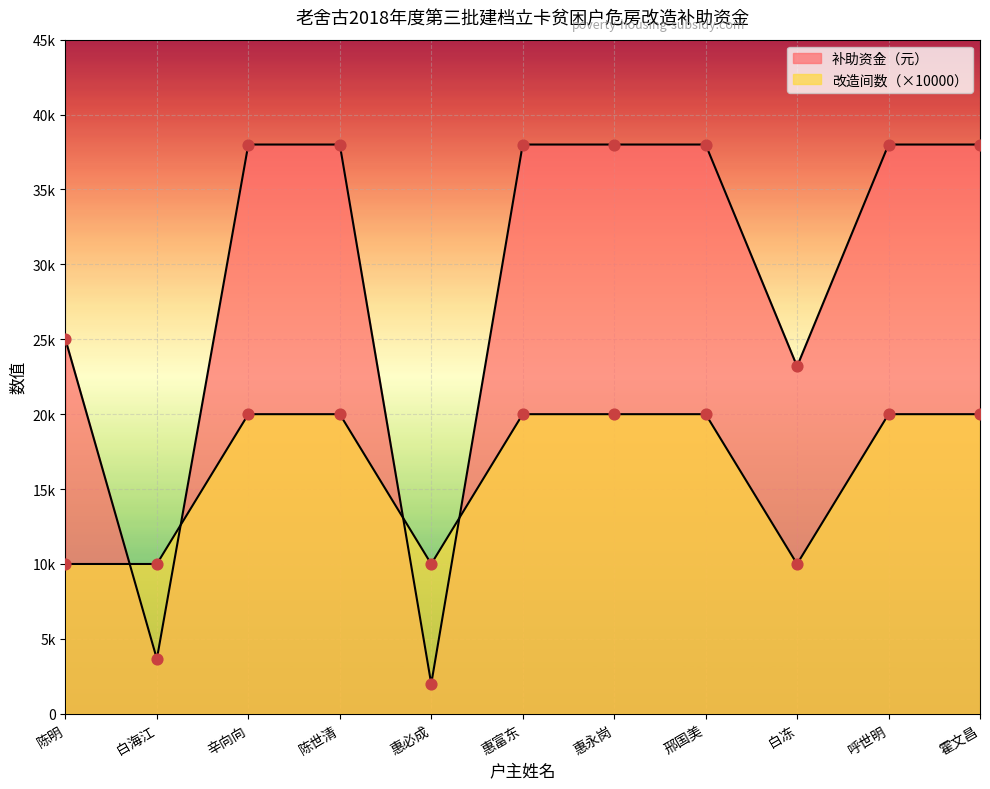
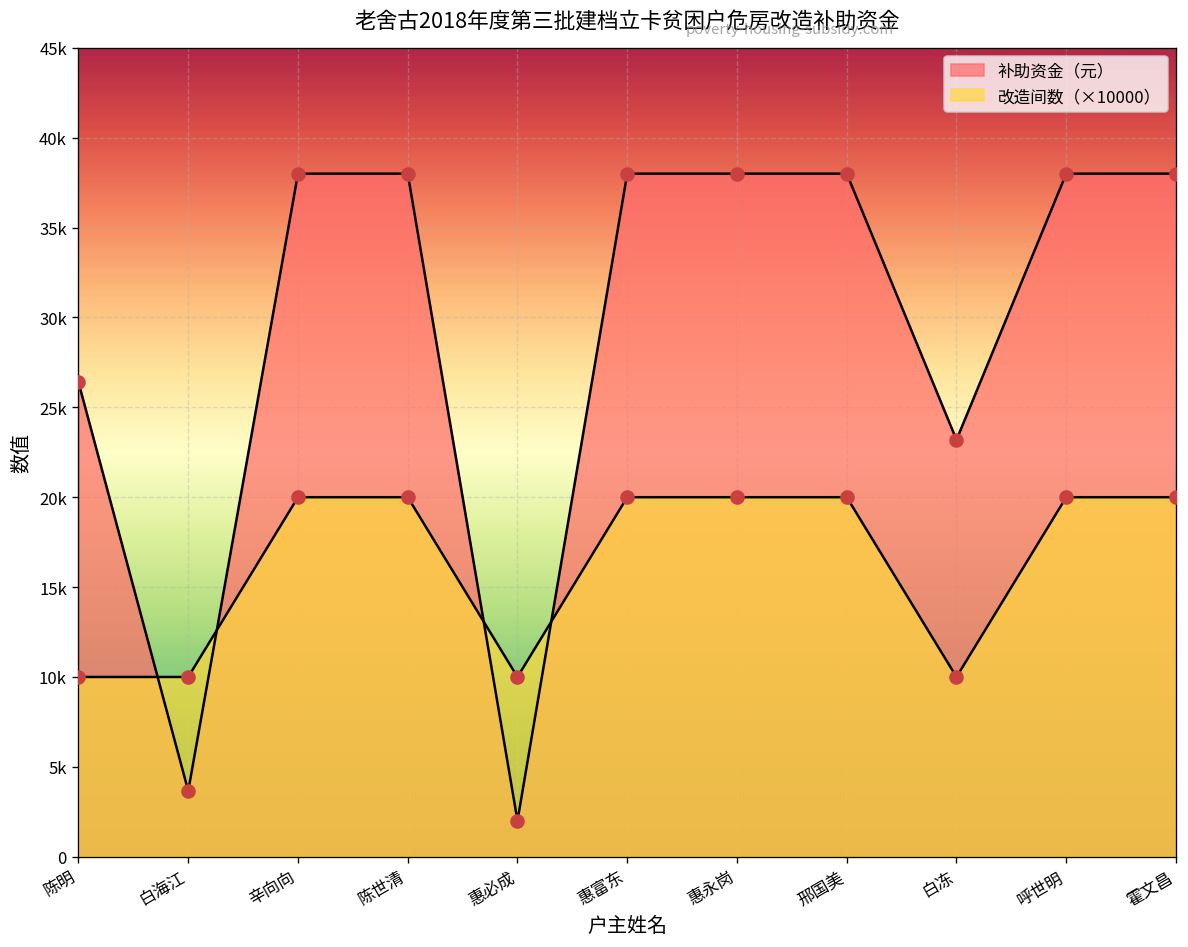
补助资金（元）, 陈明: 25000 -> 26400
